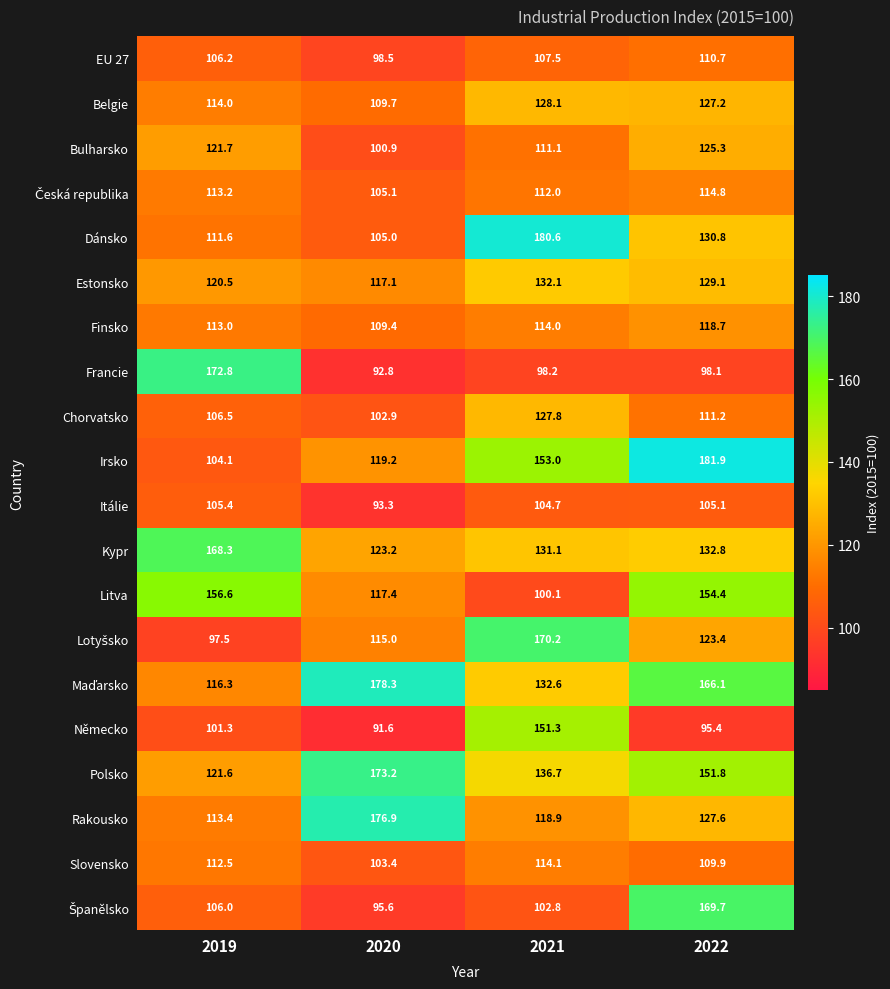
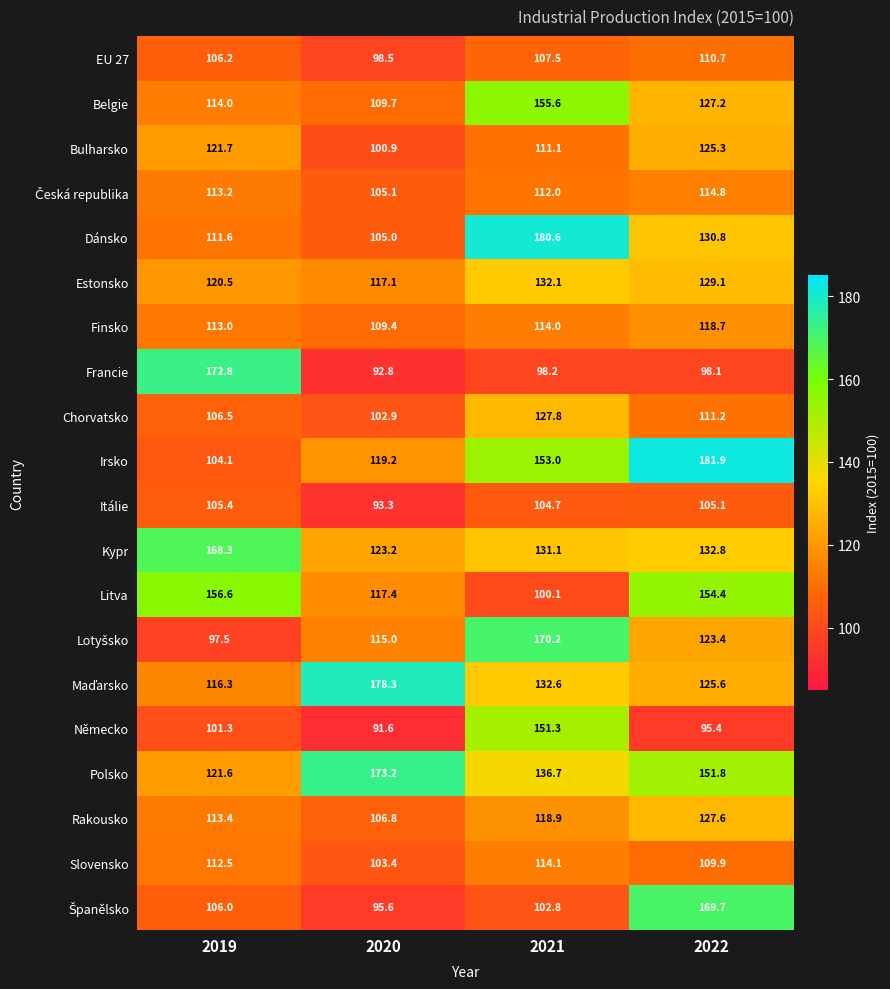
Belgie, 2021: 128.1 -> 155.6
Maďarsko, 2022: 166.1 -> 125.6
Rakousko, 2020: 176.9 -> 106.8
